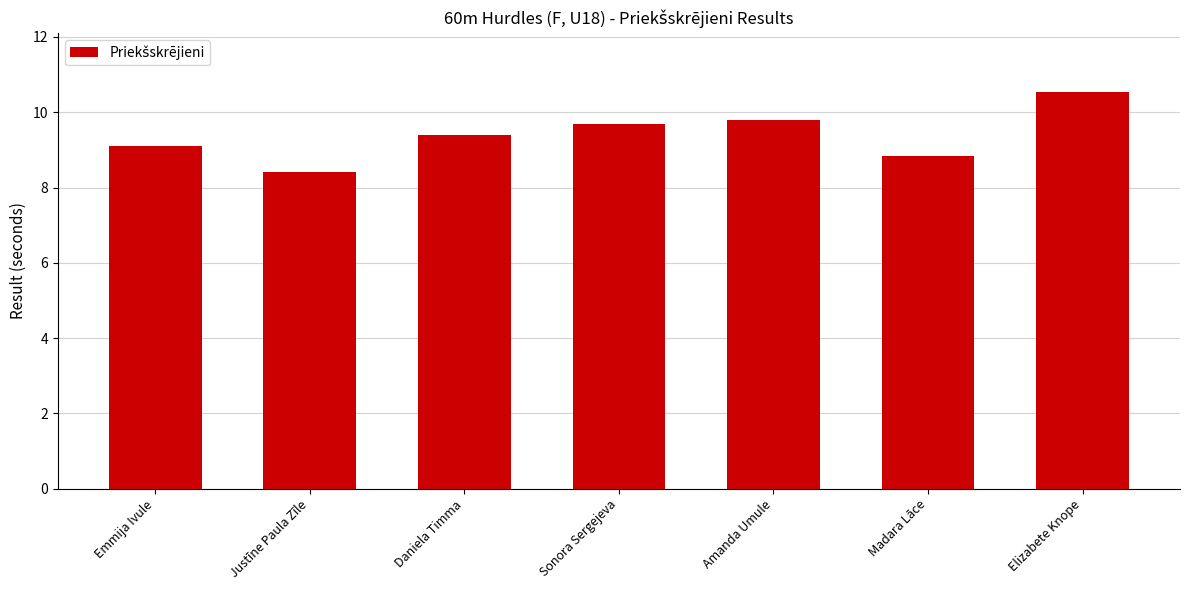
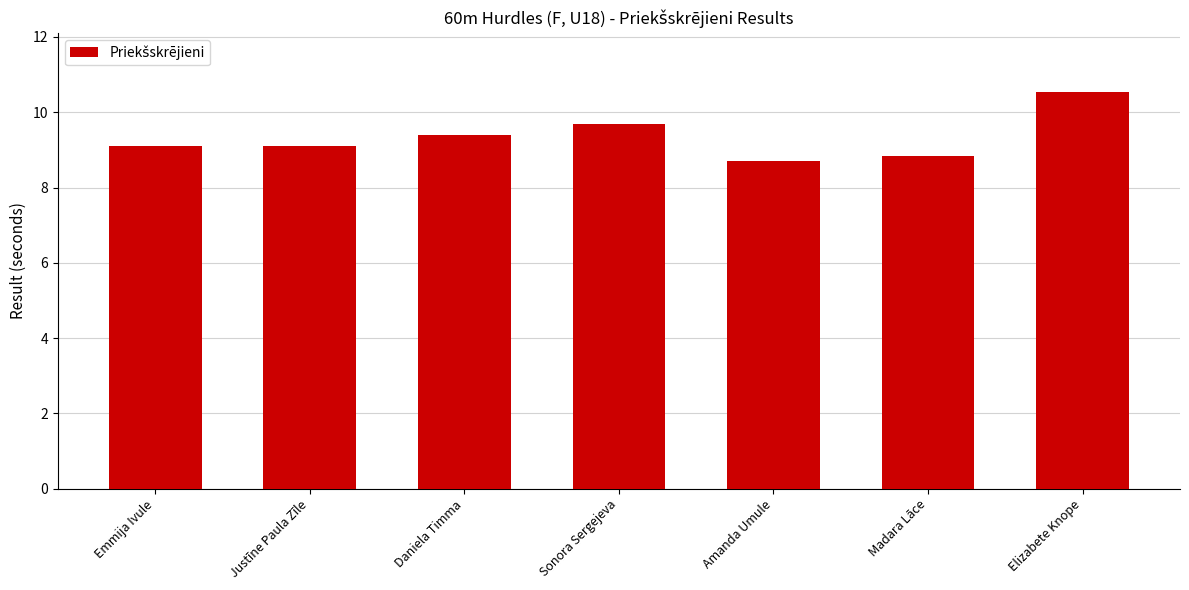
Justīne Paula Zīle: 8.4 -> 9.1
Amanda Umule: 9.8 -> 8.7
